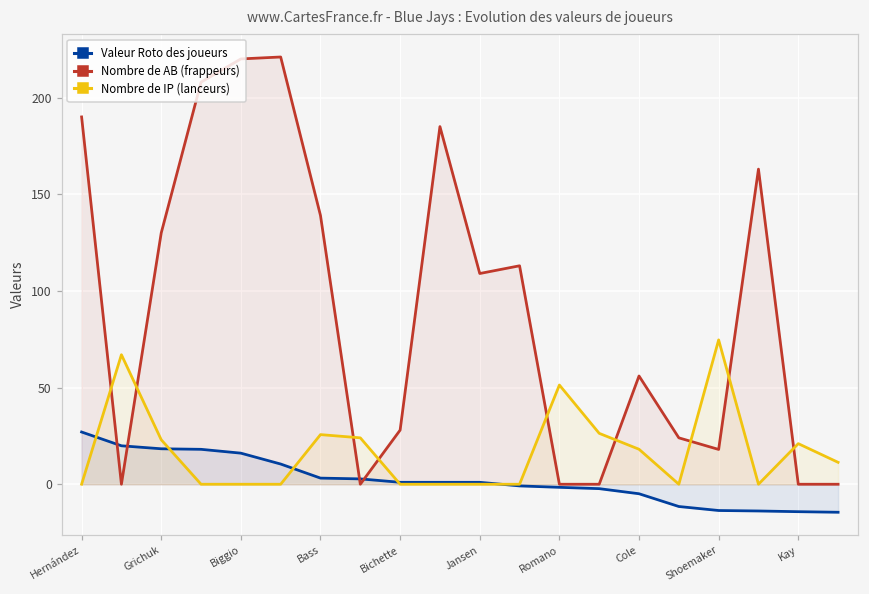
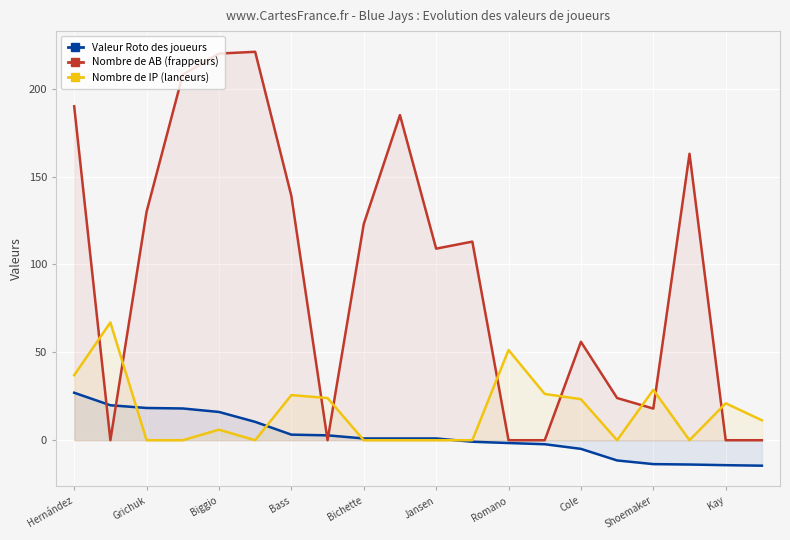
Nombre de IP (lanceurs), Hernández: 0 -> 37
Nombre de IP (lanceurs), Grichuk: 23 -> 0
Nombre de IP (lanceurs), Biggio: 0 -> 6
Nombre de AB (frappeurs), Bichette: 28 -> 123
Nombre de IP (lanceurs), Cole: 18 -> 23
Nombre de IP (lanceurs), Shoemaker: 75 -> 29
